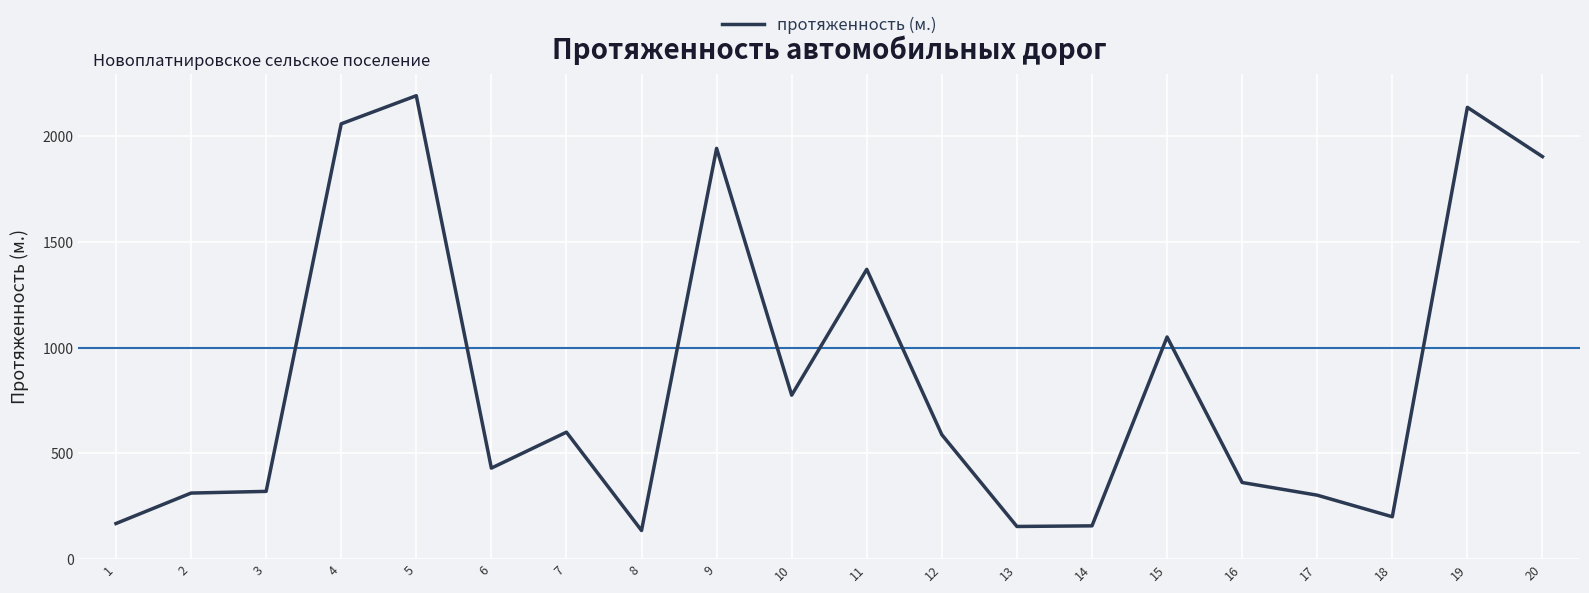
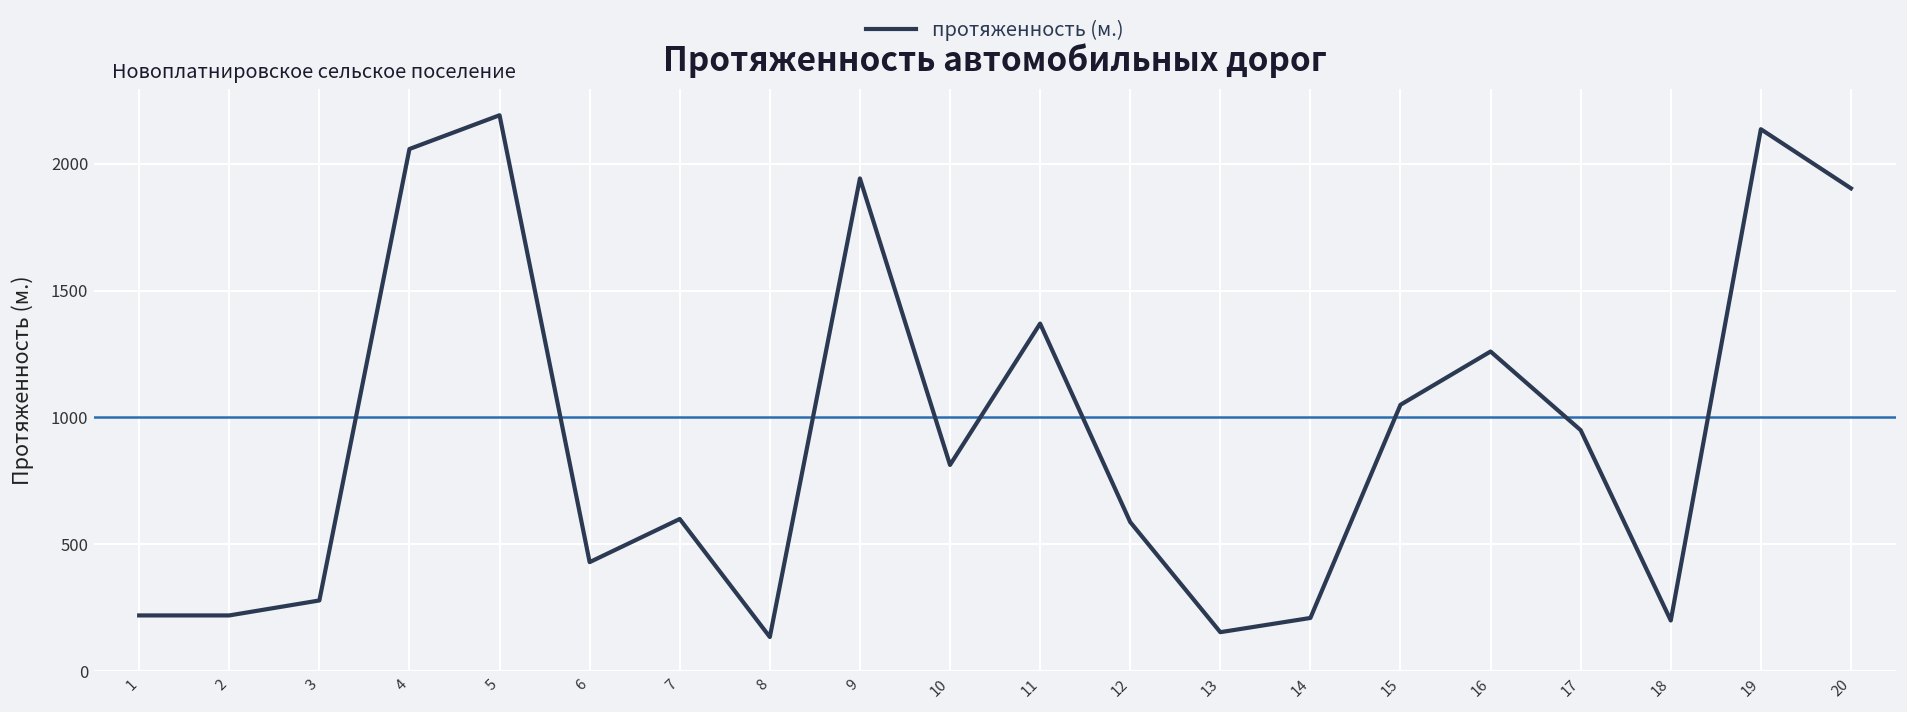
1: 170 -> 220
2: 310 -> 220
3: 320 -> 280
10: 780 -> 810
14: 160 -> 210
16: 360 -> 1260
17: 300 -> 950
